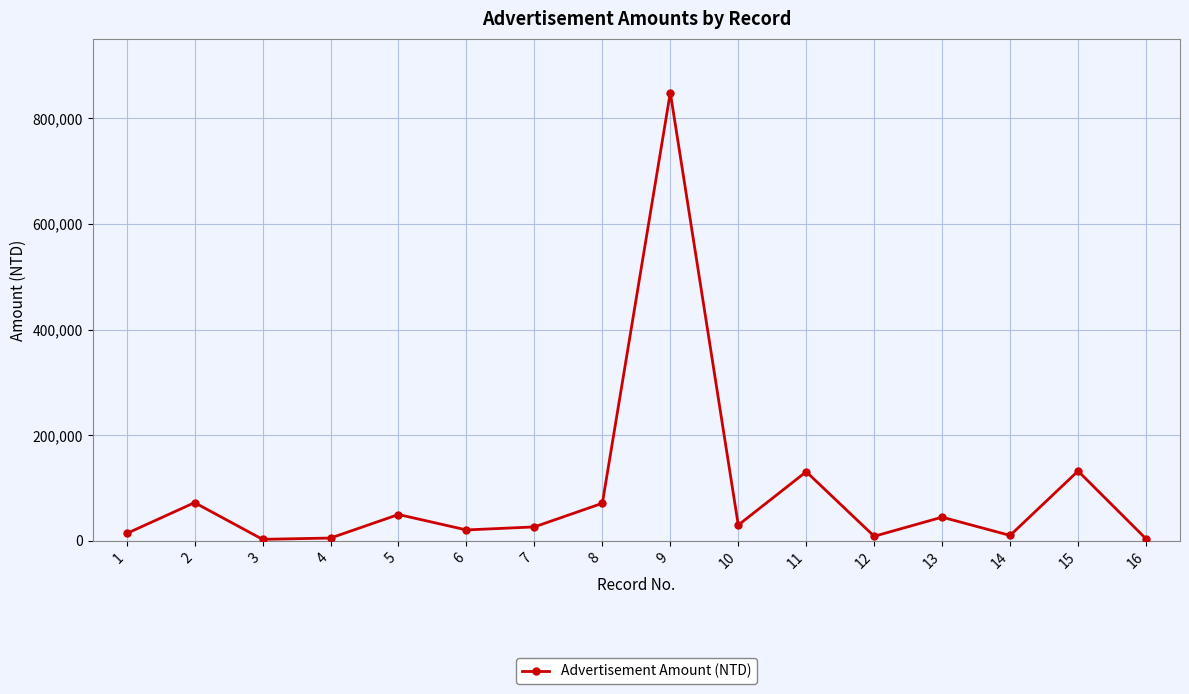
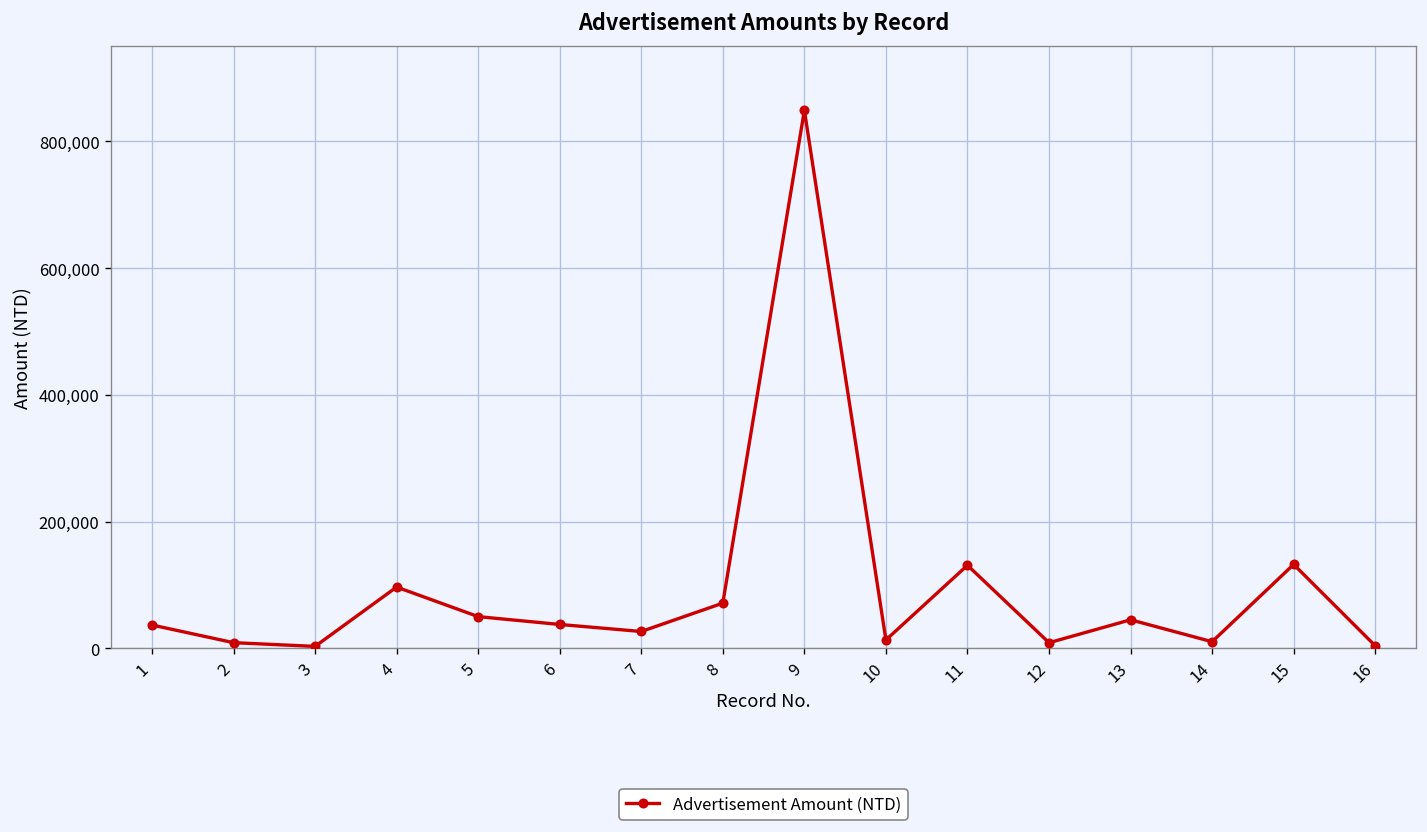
1: 10,000 -> 40,000
2: 70,000 -> 10,000
4: 10,000 -> 100,000
6: 20,000 -> 40,000
10: 30,000 -> 10,000
